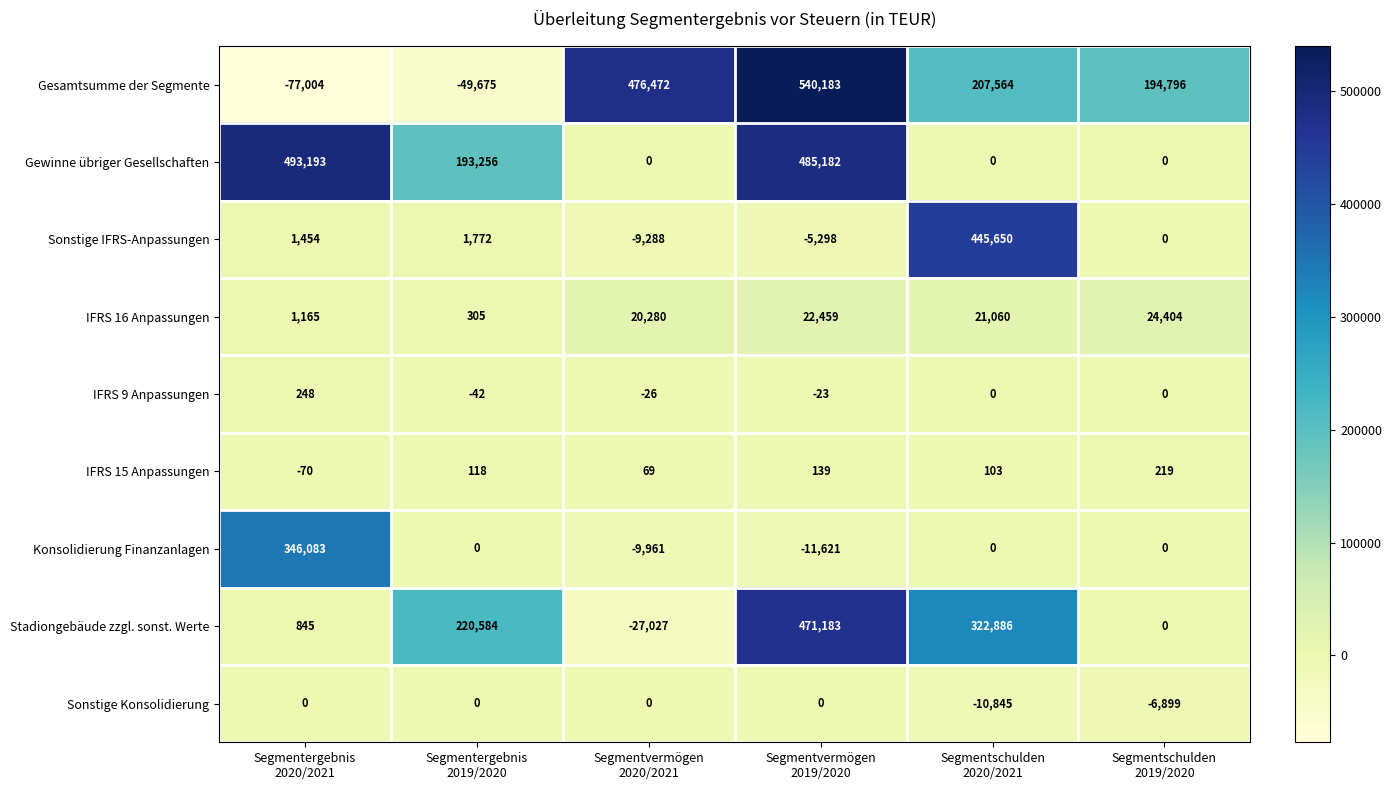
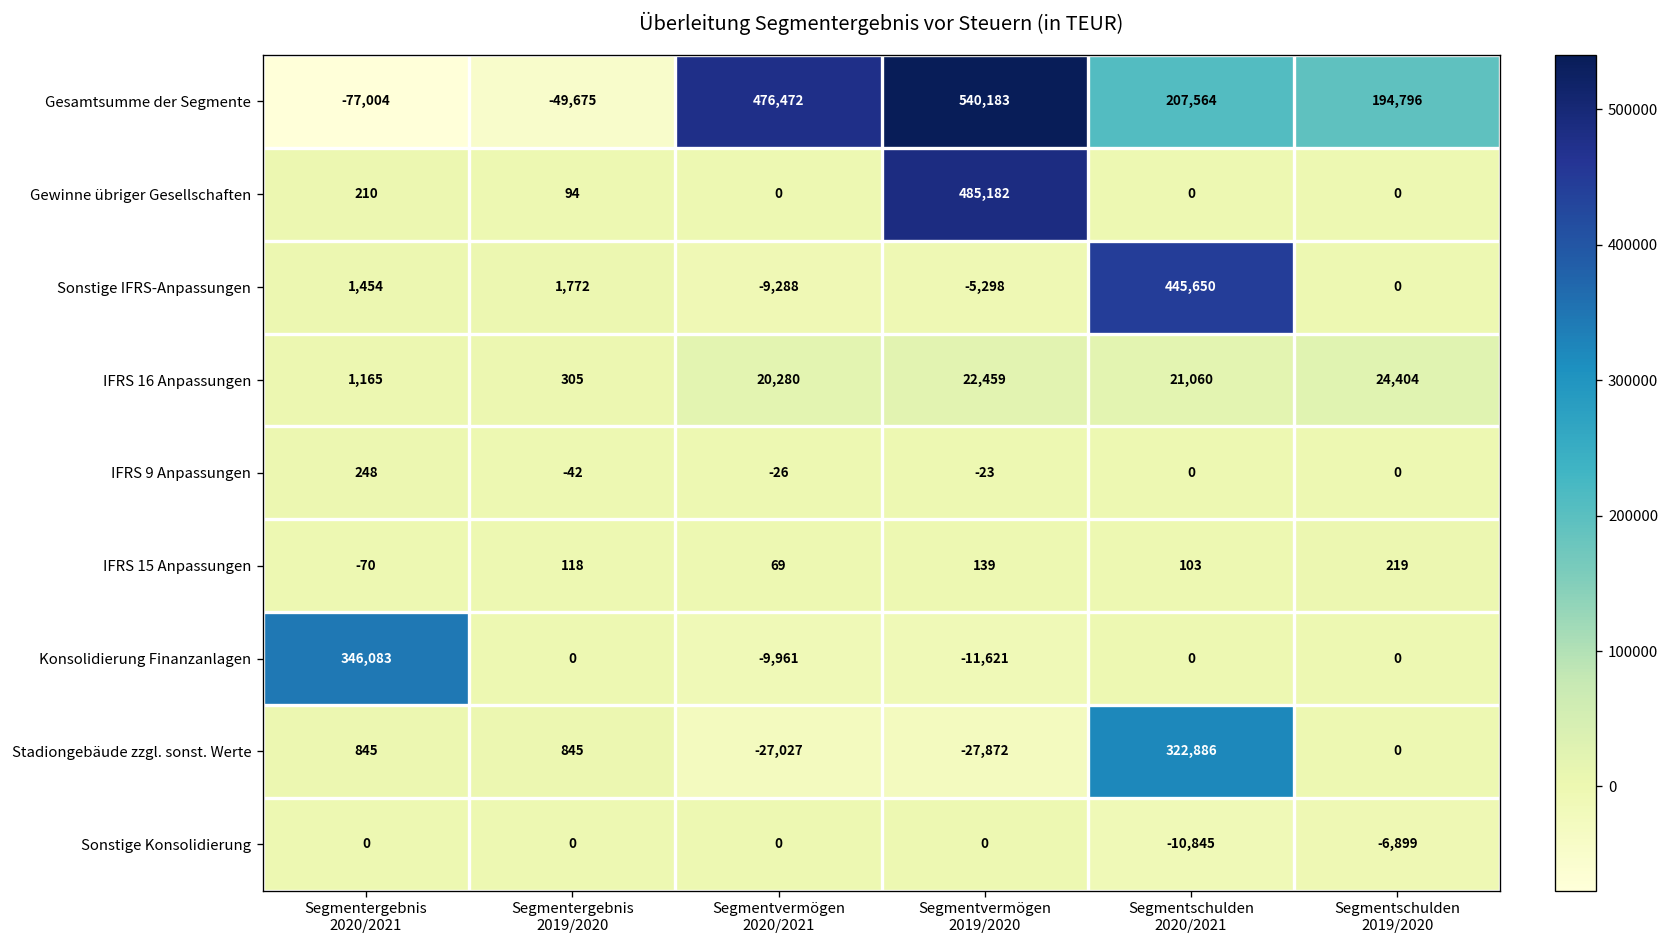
Gewinne übriger Gesellschaften, Segmentergebnis 2020/2021: 493,193 -> 210
Gewinne übriger Gesellschaften, Segmentergebnis 2019/2020: 193,256 -> 94
Stadiongebäude zzgl. sonst. Werte, Segmentergebnis 2019/2020: 220,584 -> 845
Stadiongebäude zzgl. sonst. Werte, Segmentvermögen 2019/2020: 471,183 -> -27,872
